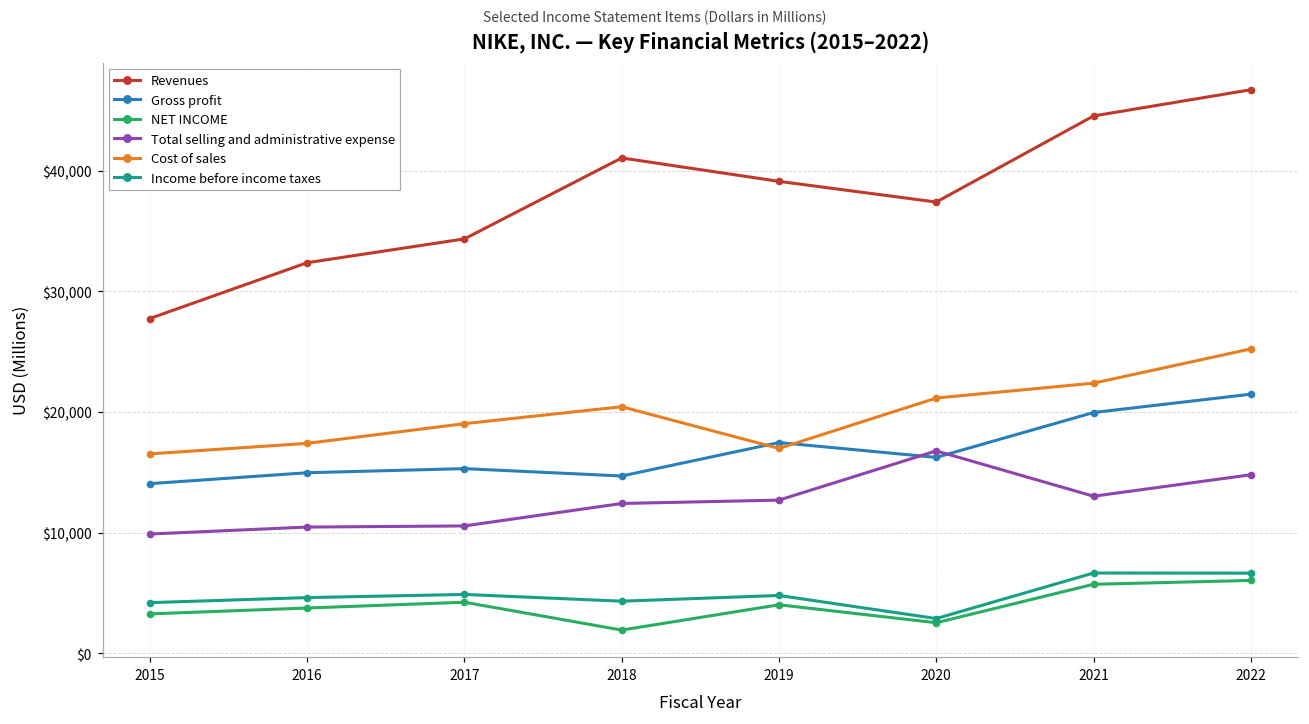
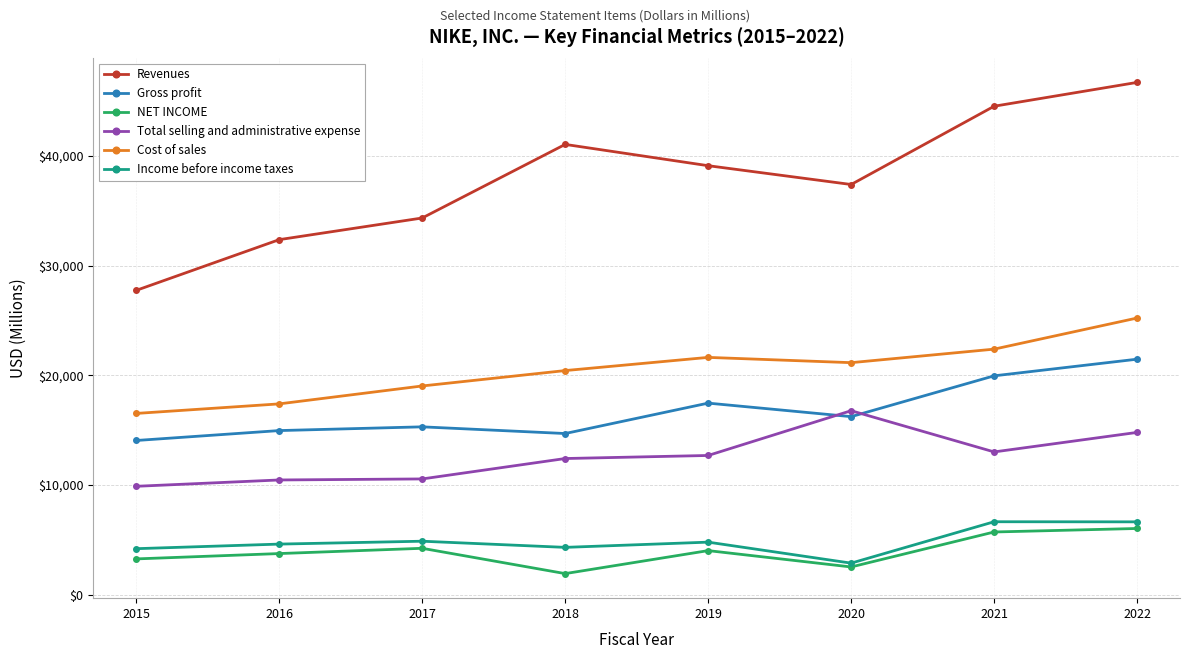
Cost of sales, 2019: $17,000 -> $21,600
